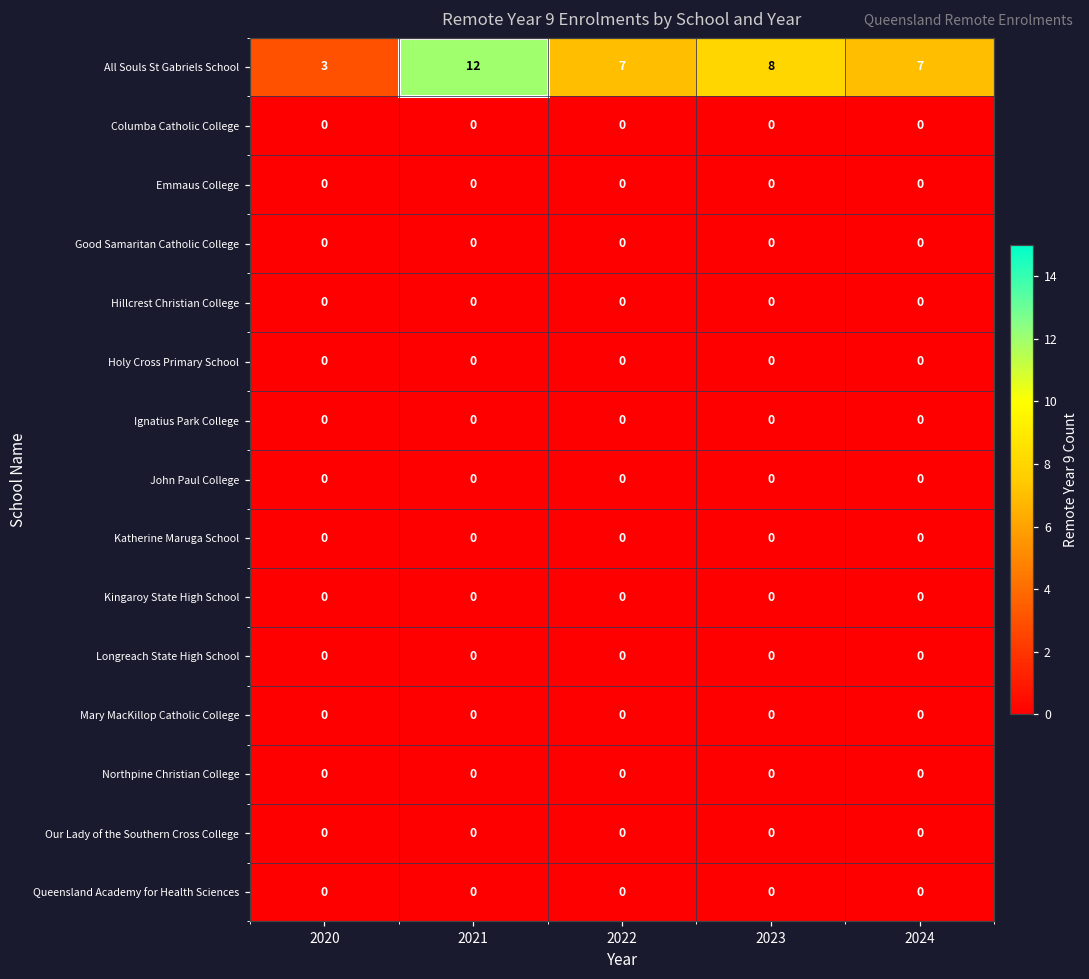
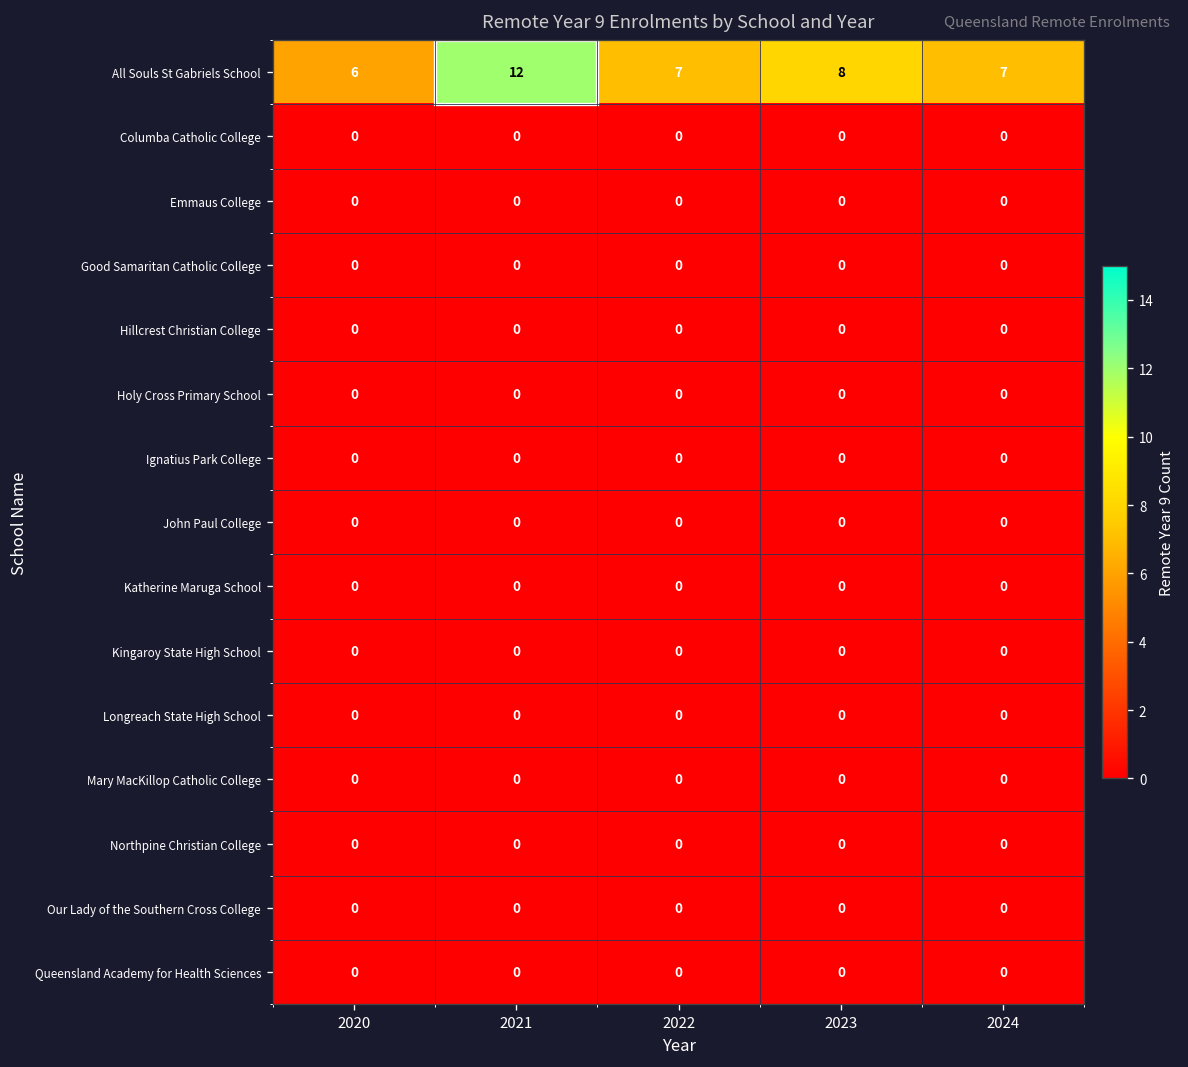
All Souls St Gabriels School, 2020: 3 -> 6
